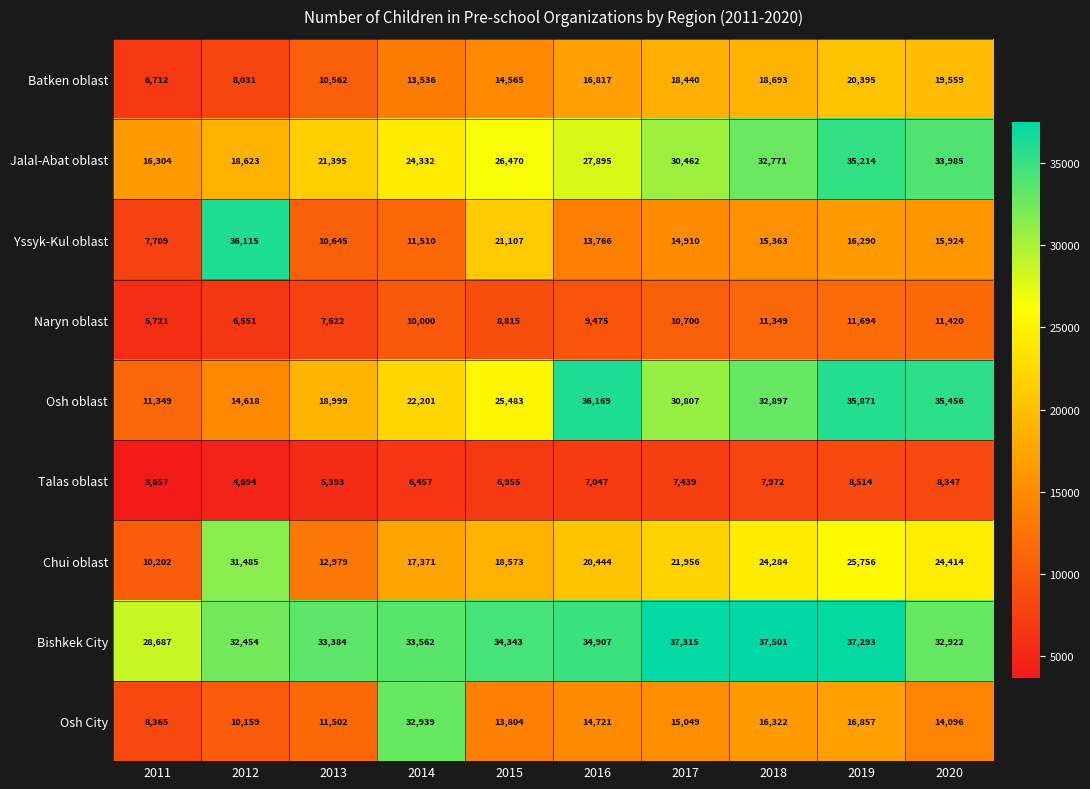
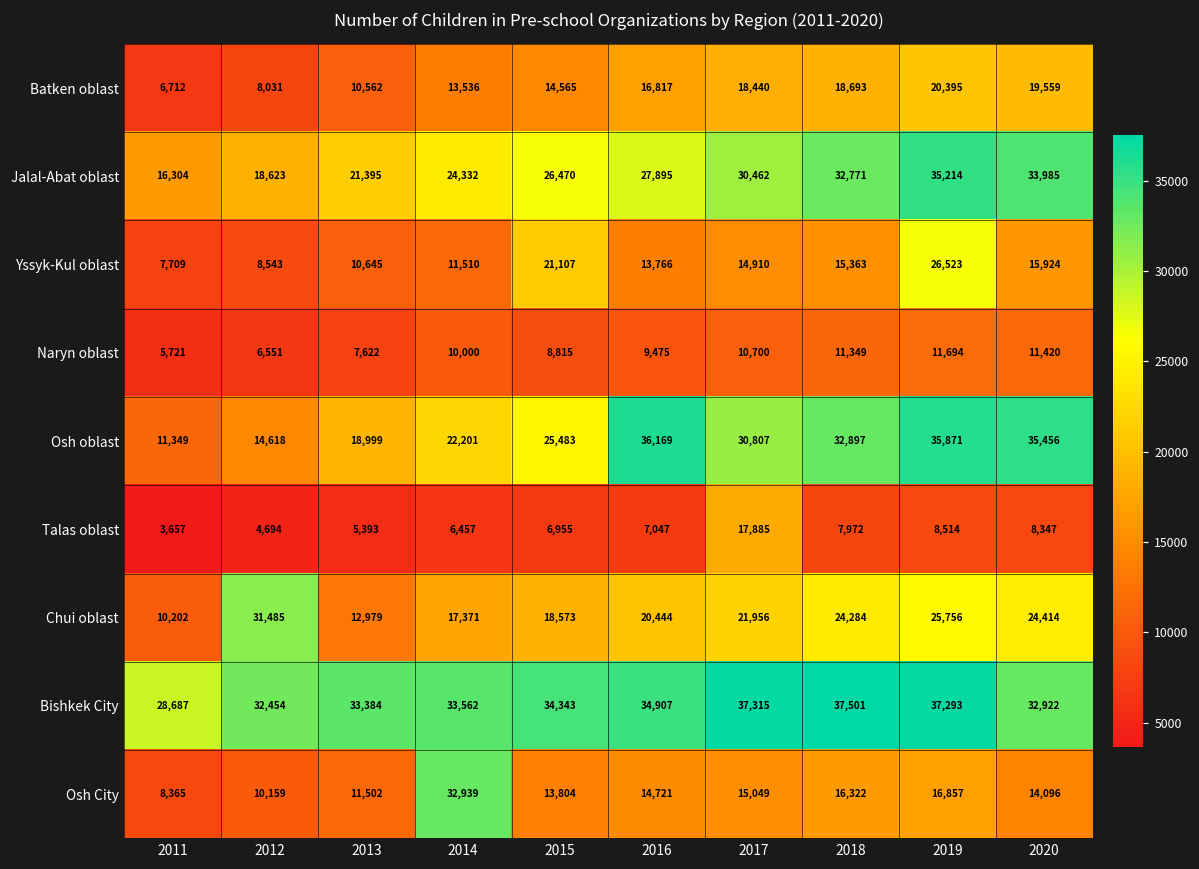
Yssyk-Kul oblast, 2012: 36,115 -> 8,543
Yssyk-Kul oblast, 2019: 16,290 -> 26,523
Talas oblast, 2017: 7,439 -> 17,885
